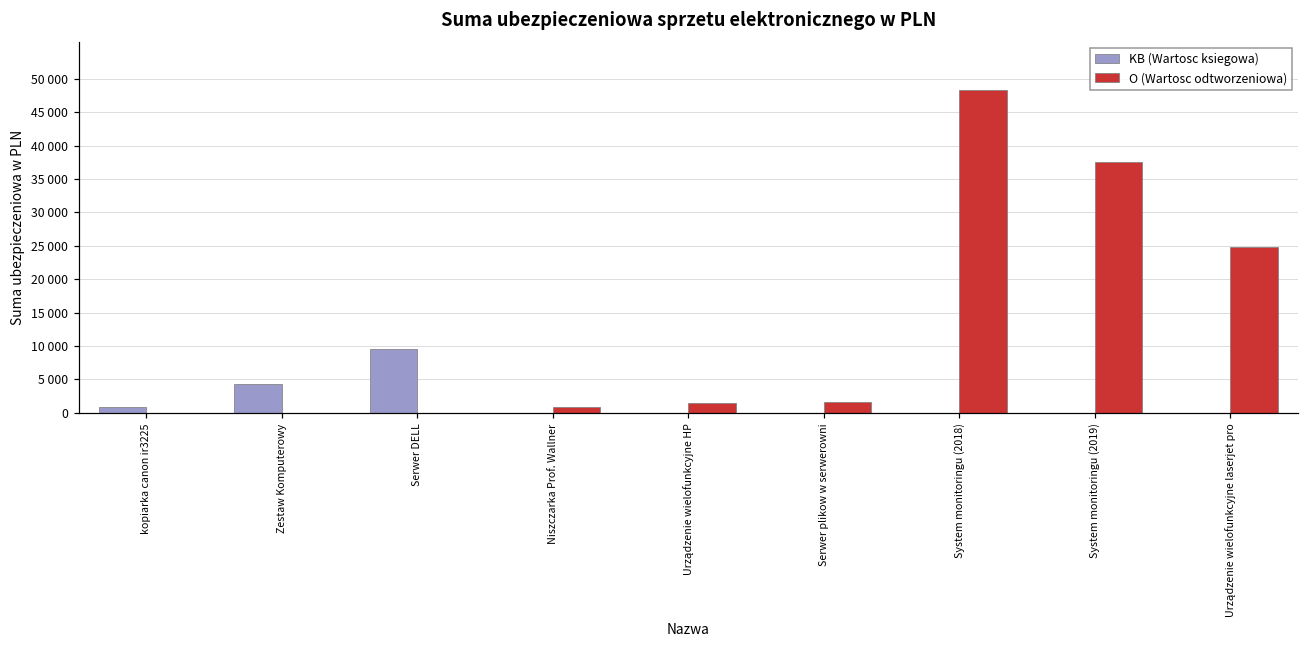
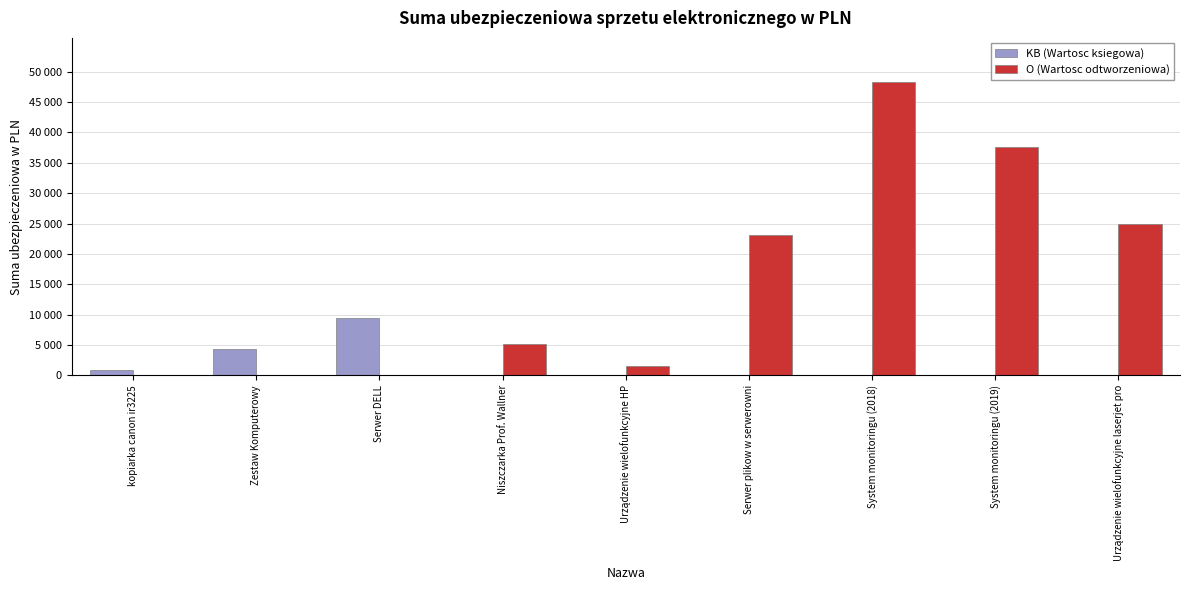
O (Wartosc odtworzeniowa), Niszczarka Prof. Wallner: 1000 -> 5000
O (Wartosc odtworzeniowa), Serwer plikow w serwerowni: 2000 -> 23000
